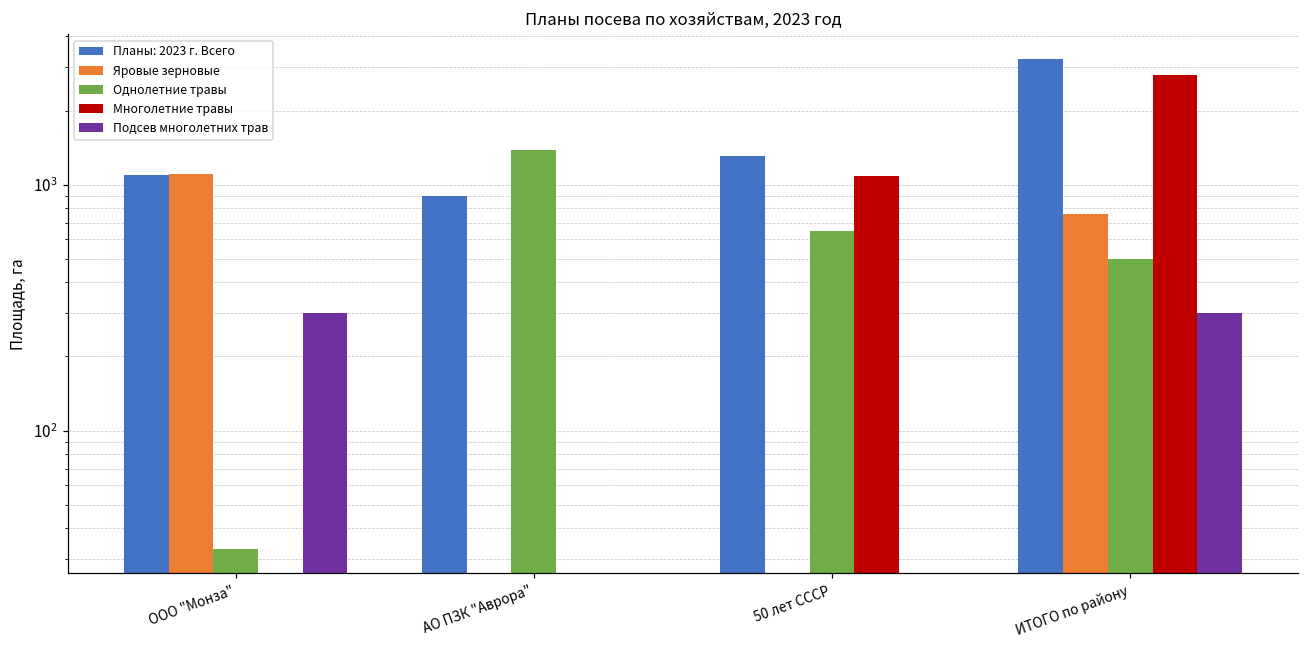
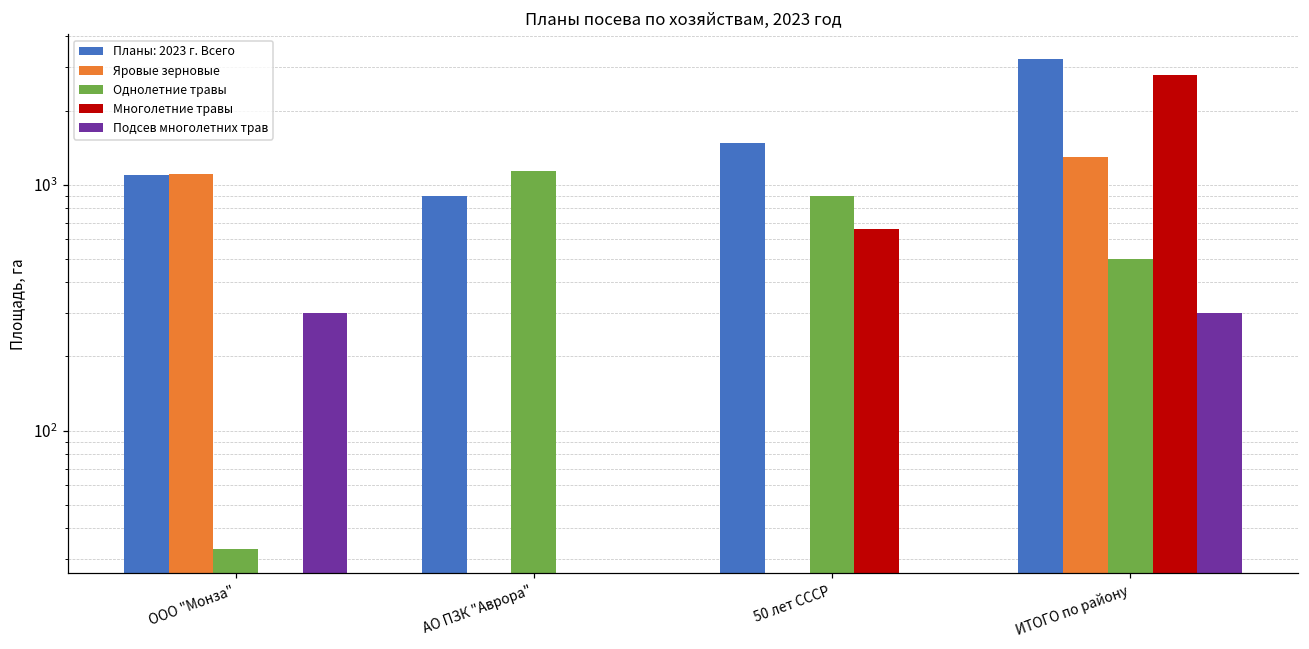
Однолетние травы, АО ПЗК "Аврора": 1400 -> 1100
Планы: 2023 г. Всего, 50 лет СССР: 1300 -> 1500
Однолетние травы, 50 лет СССР: 650 -> 900
Многолетние травы, 50 лет СССР: 1100 -> 660
Яровые зерновые, ИТОГО по району: 760 -> 1300
